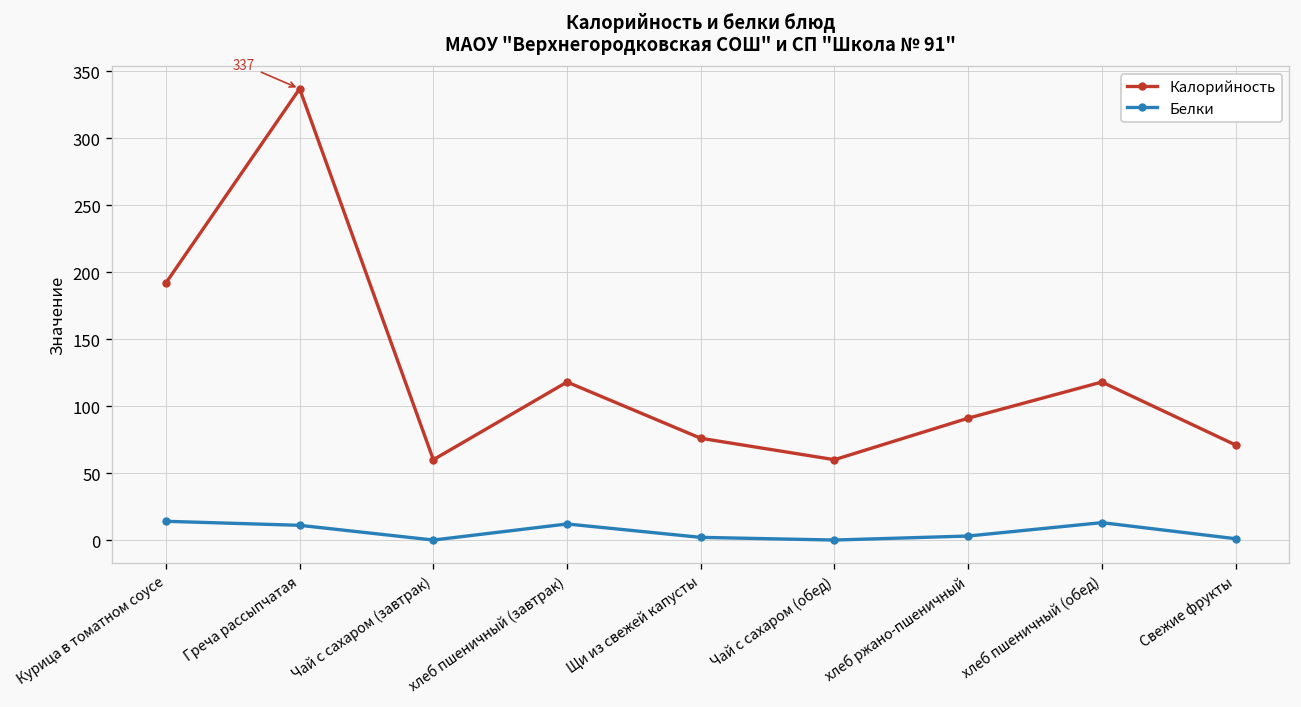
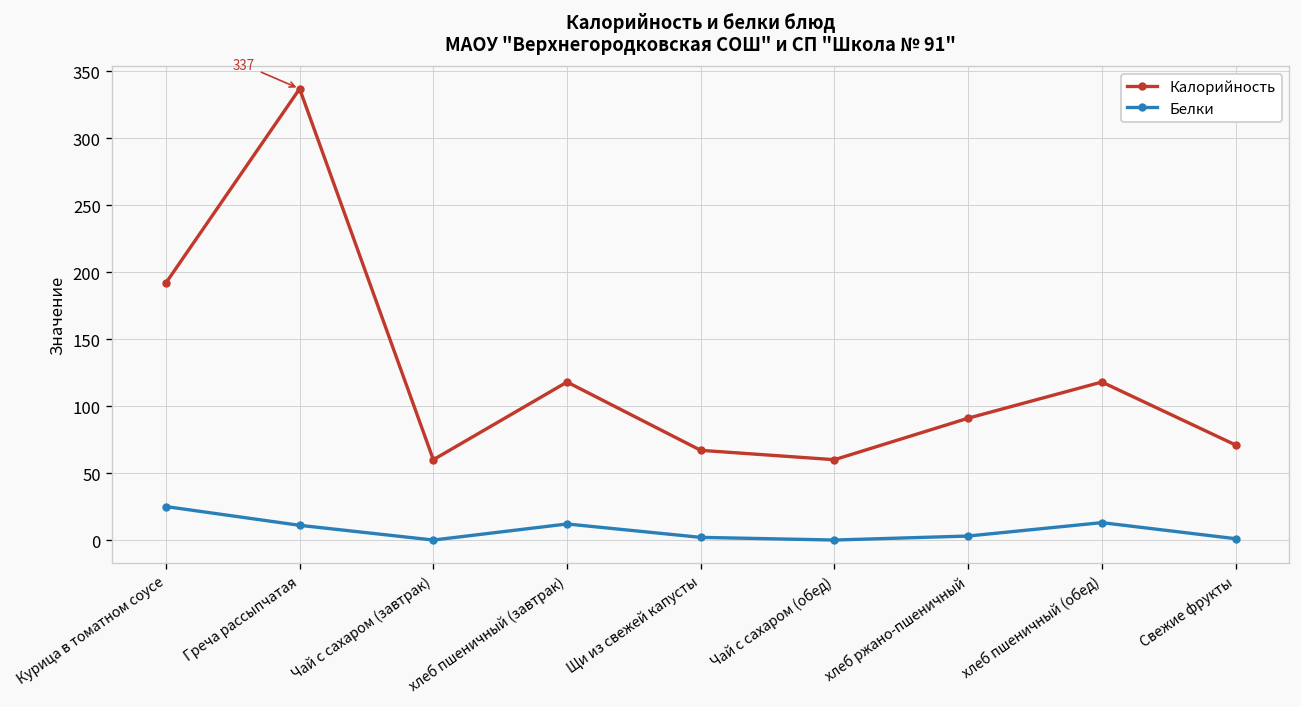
Белки, Курица в томатном соусе: 14 -> 25
Калорийность, Щи из свежей капусты: 76 -> 67
